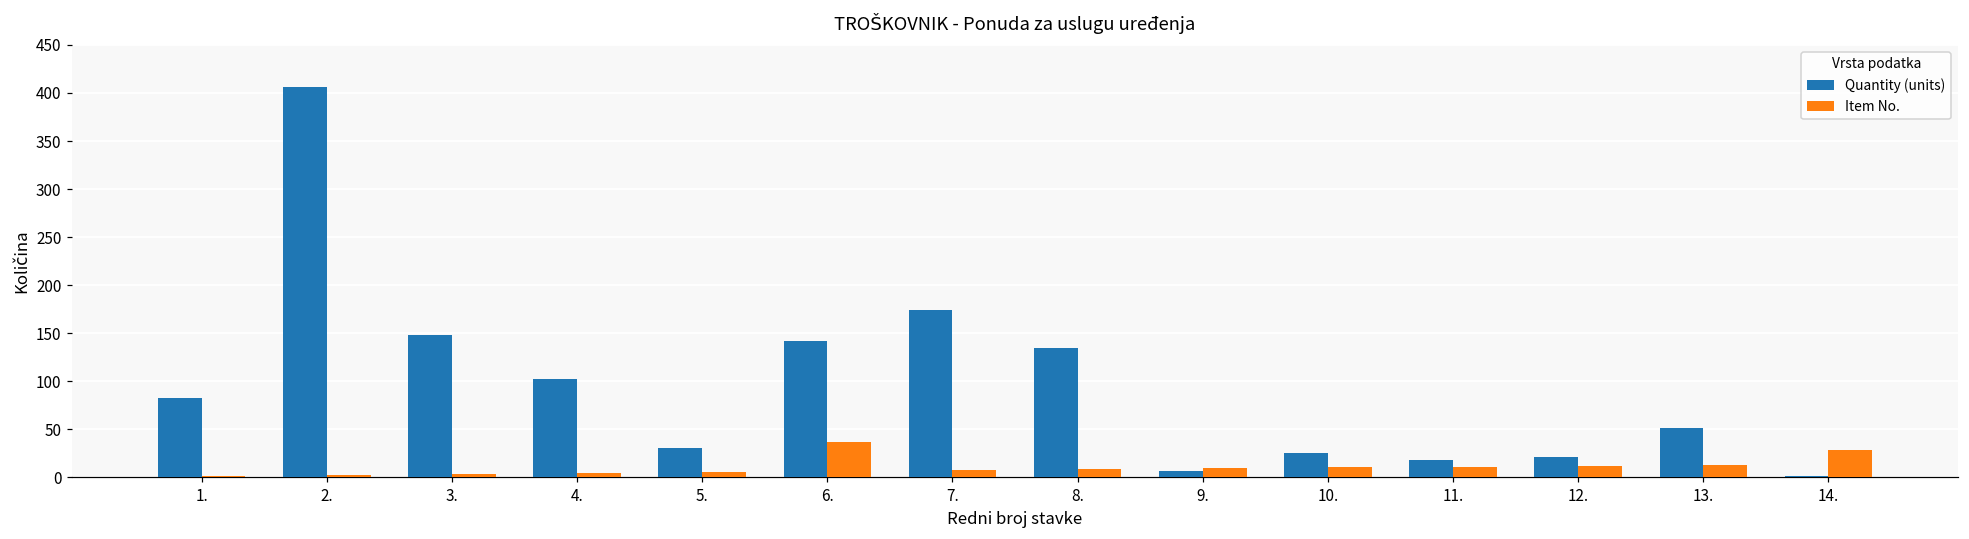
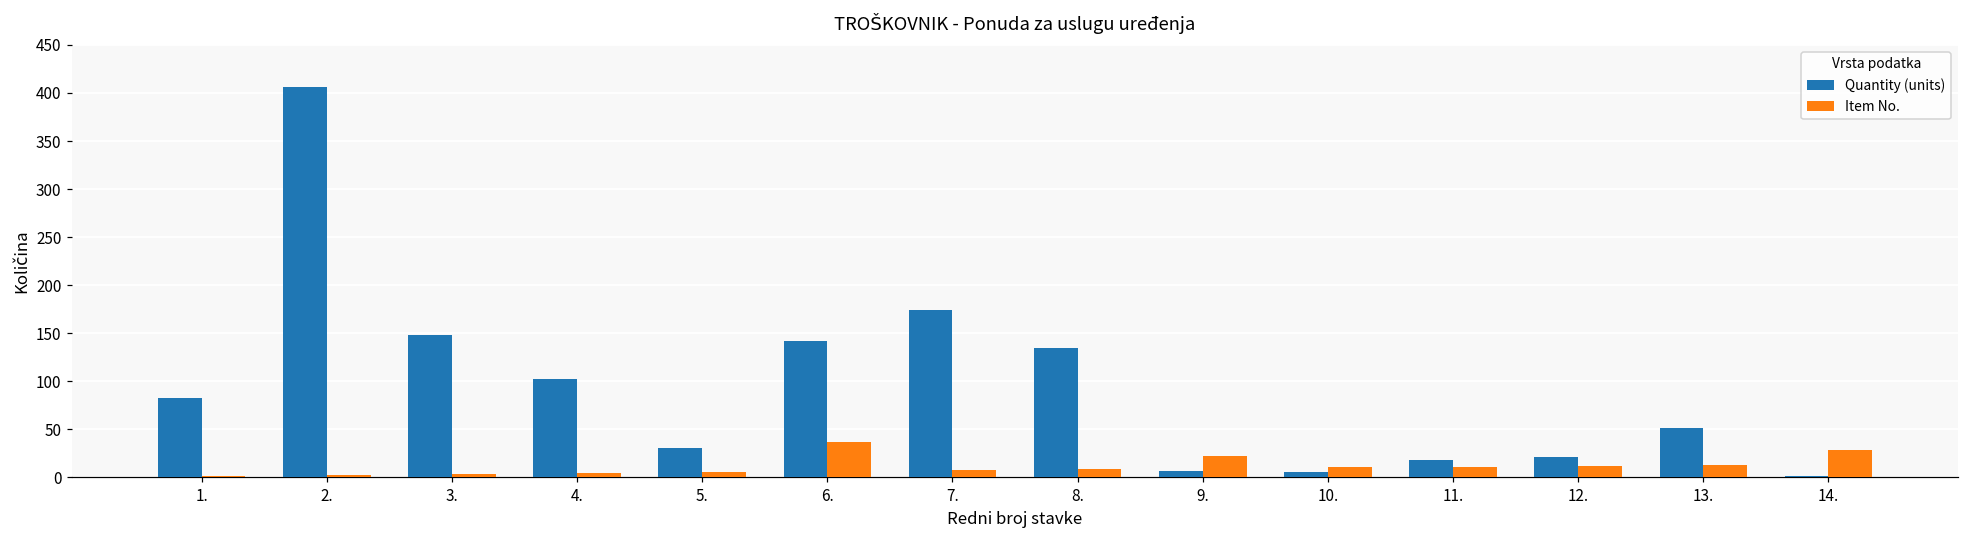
Item No., 9.: 10 -> 20
Quantity (units), 10.: 30 -> 10
